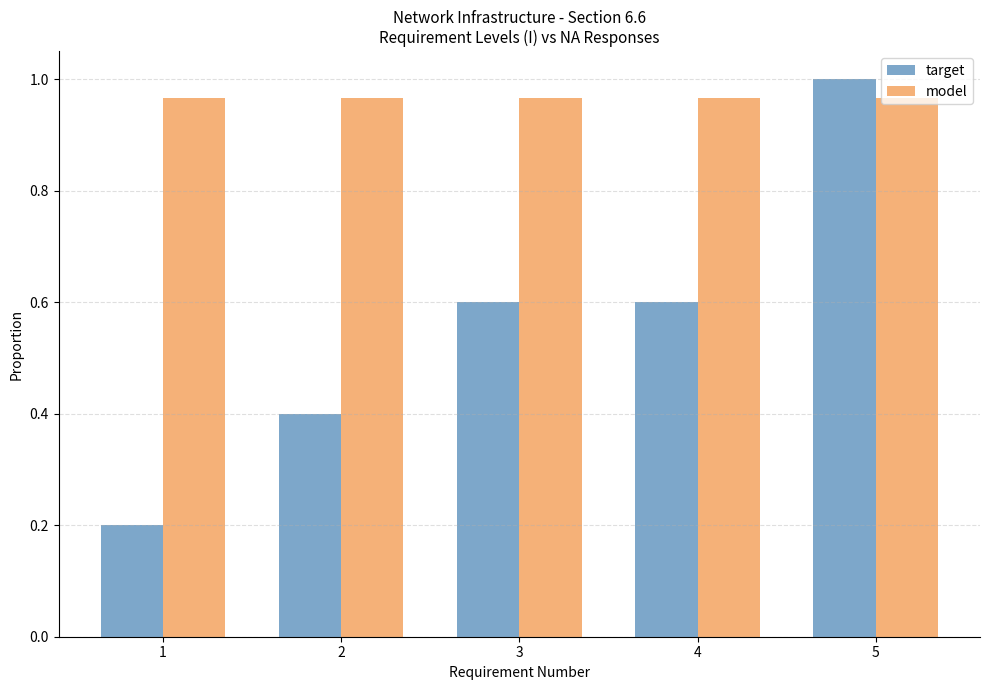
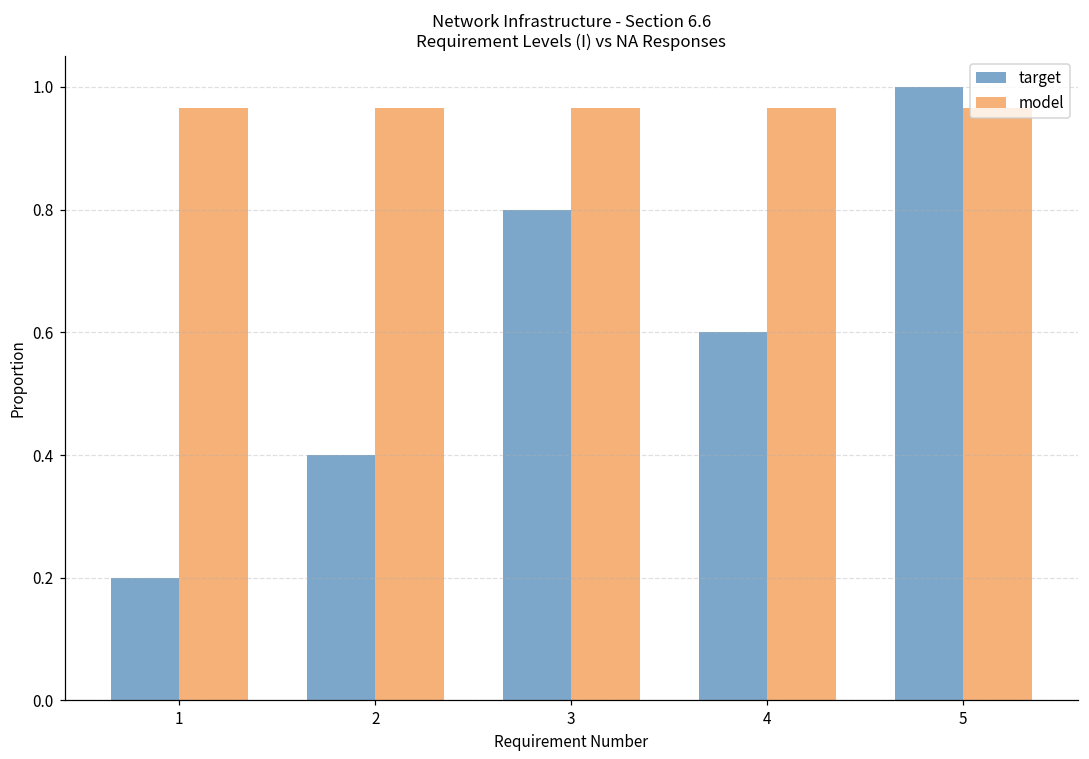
target, 3: 0.60 -> 0.80
